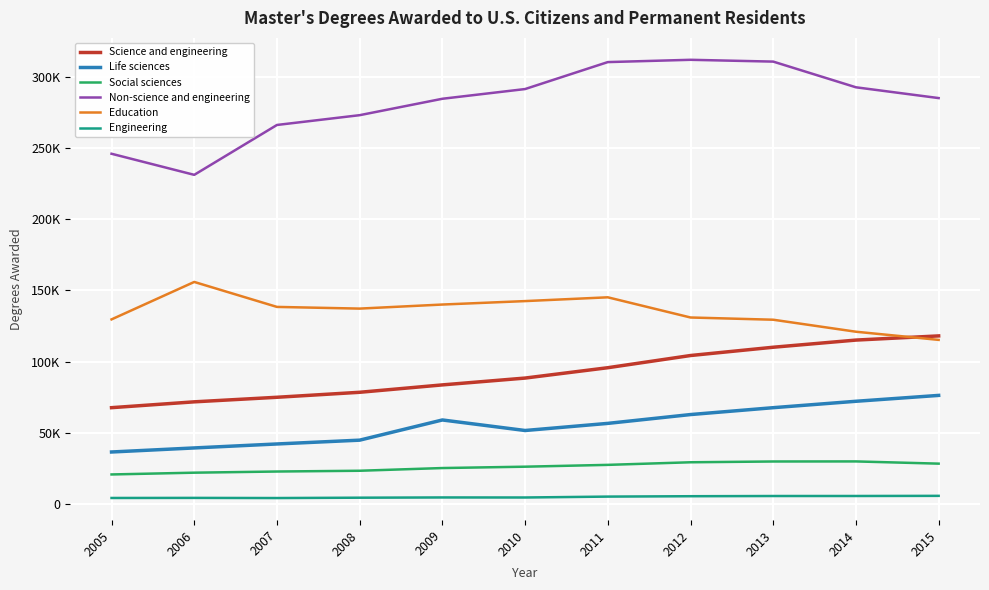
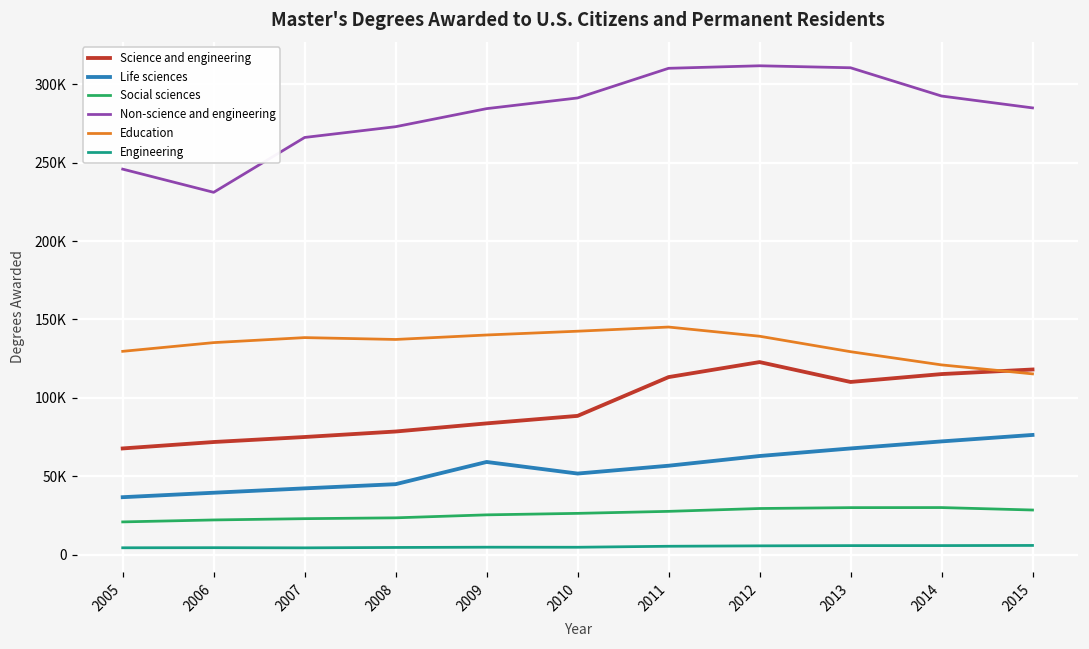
Education, 2006: 156000 -> 135000
Science and engineering, 2011: 96000 -> 113000
Science and engineering, 2012: 104000 -> 123000
Education, 2012: 131000 -> 139000
